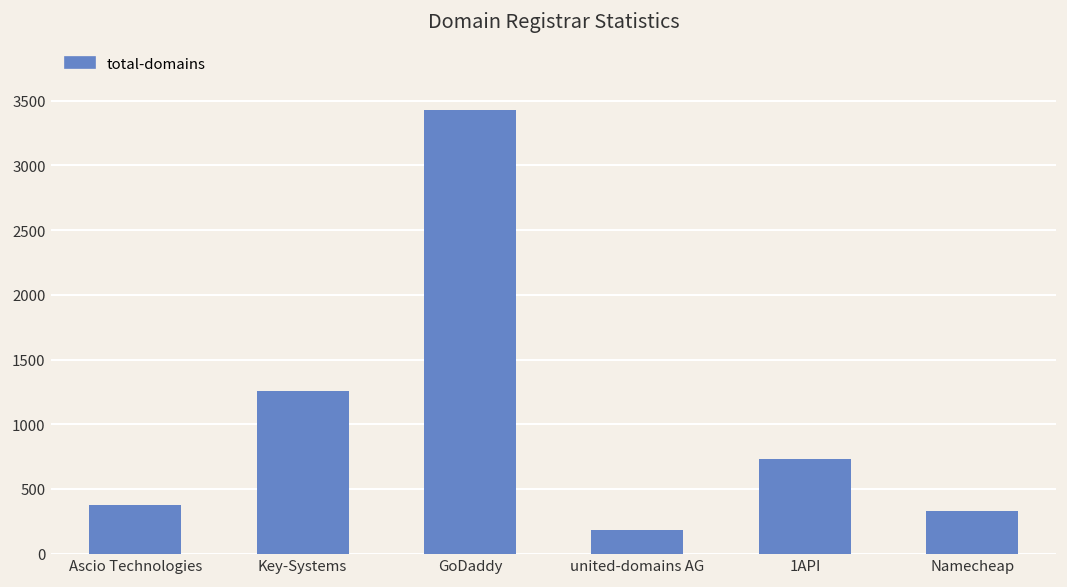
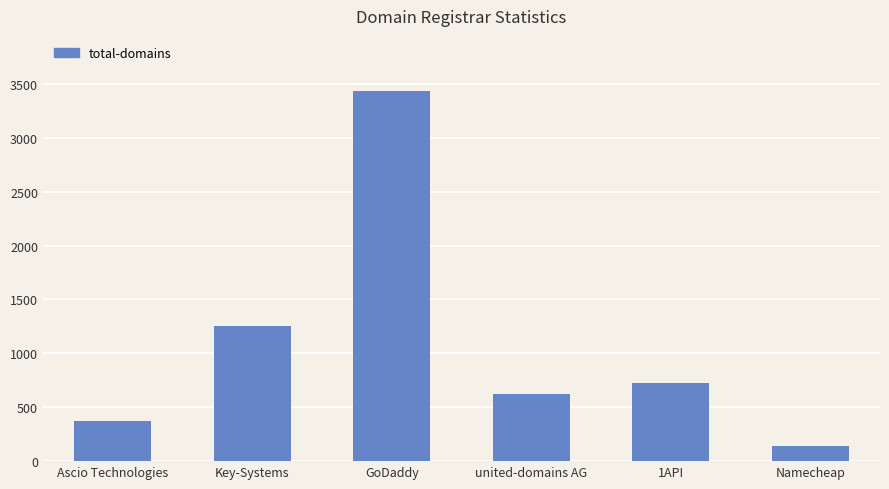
united-domains AG: 180 -> 620
Namecheap: 330 -> 150
